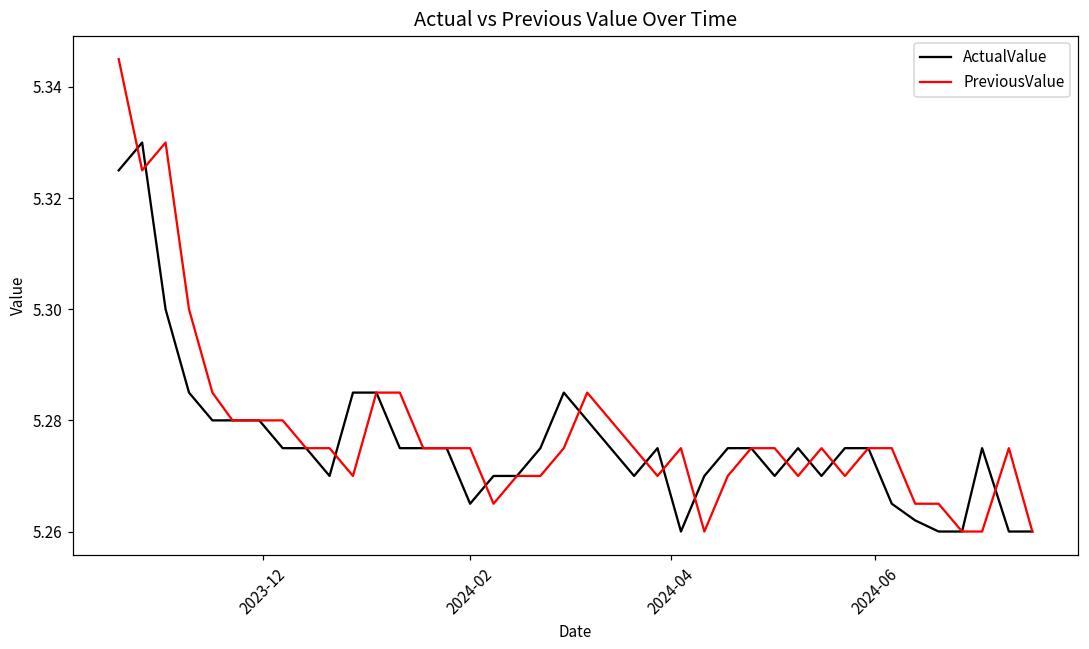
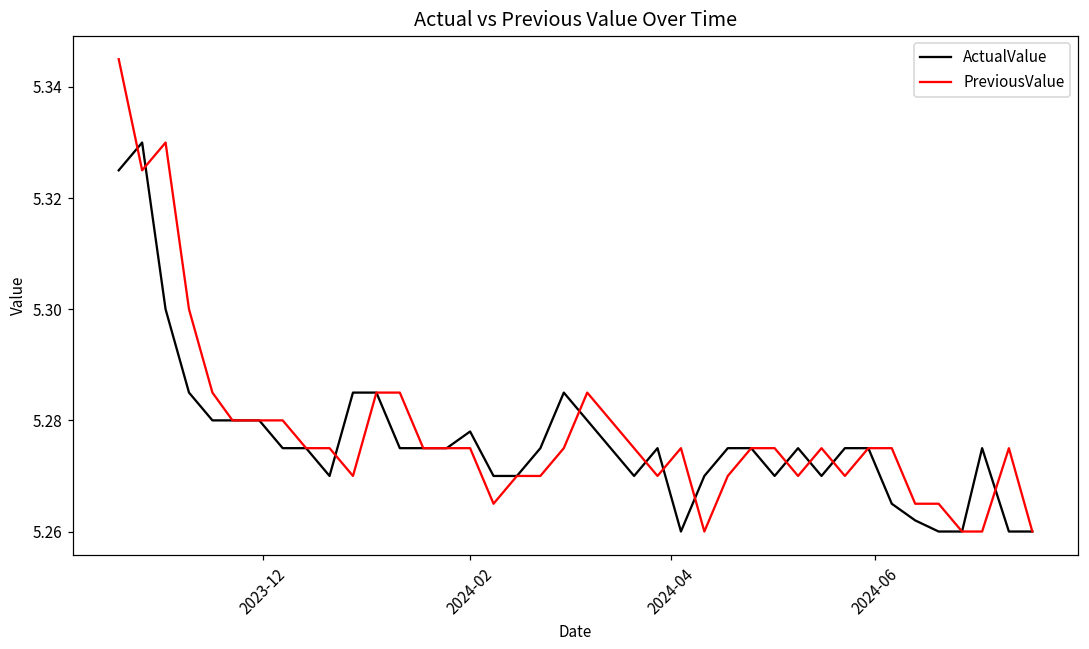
ActualValue, 2024-02: 5.265 -> 5.278
